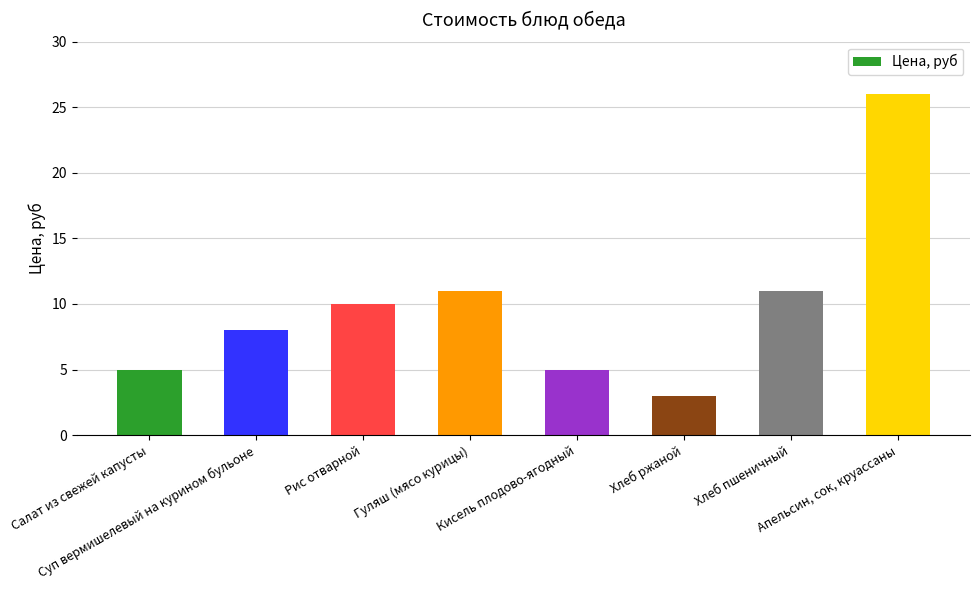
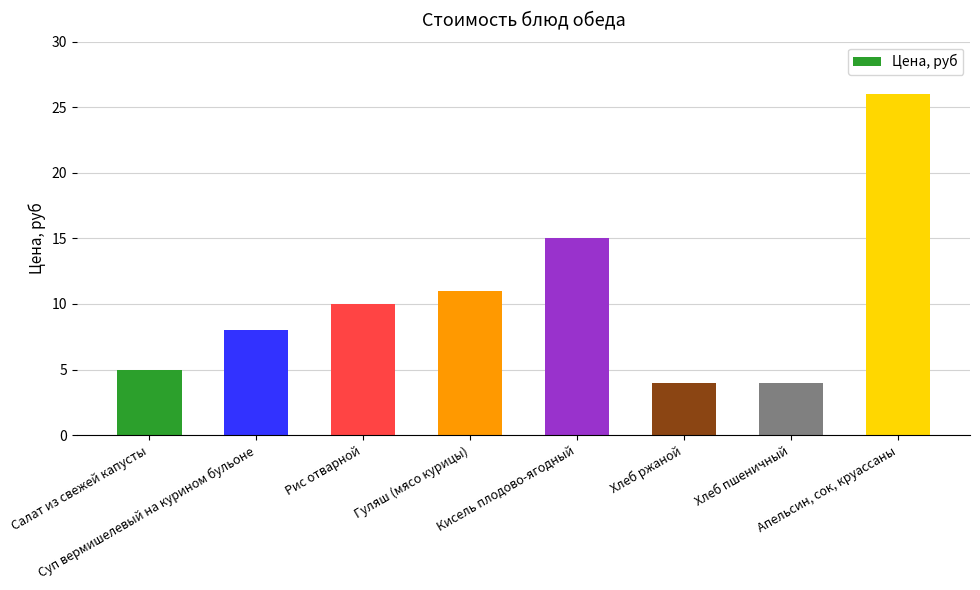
Кисель плодово-ягодный: 5 -> 15
Хлеб ржаной: 3 -> 4
Хлеб пшеничный: 11 -> 4
